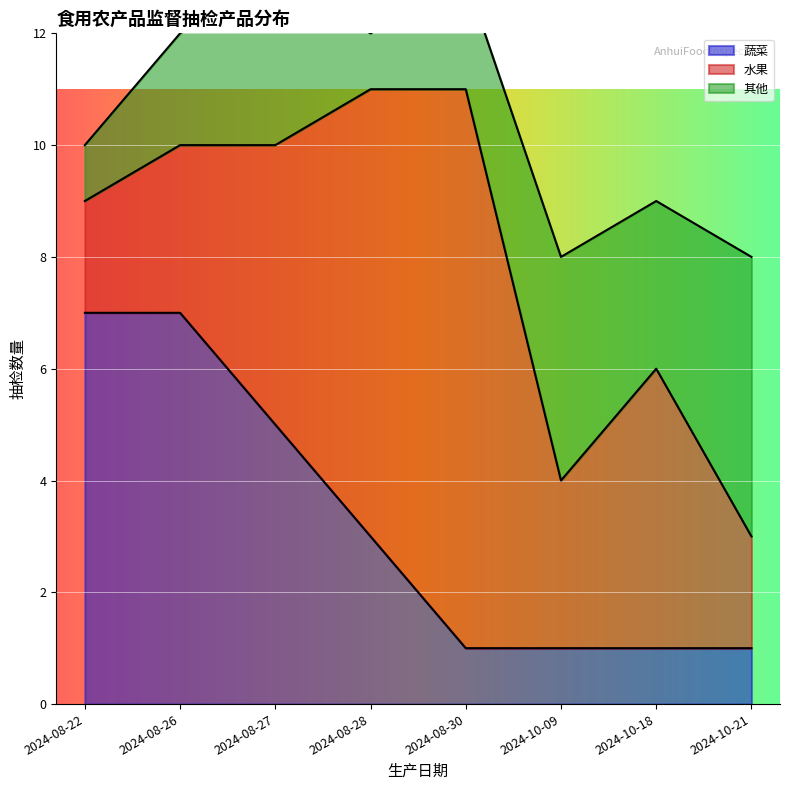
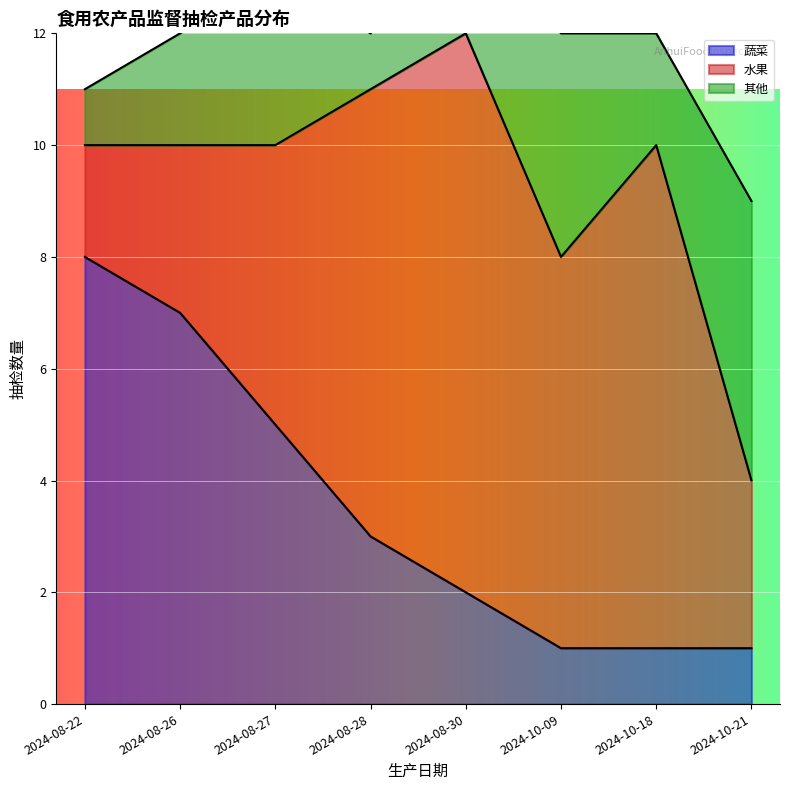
蔬菜, 2024-08-22: 7 -> 8
蔬菜, 2024-08-30: 1 -> 2
水果, 2024-10-09: 3 -> 7
水果, 2024-10-18: 5 -> 9
其他, 2024-10-18: 3 -> 2
水果, 2024-10-21: 2 -> 3
